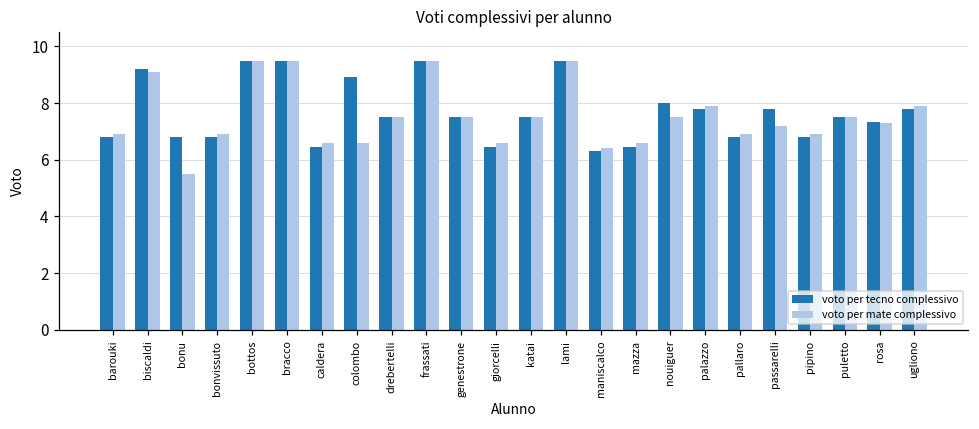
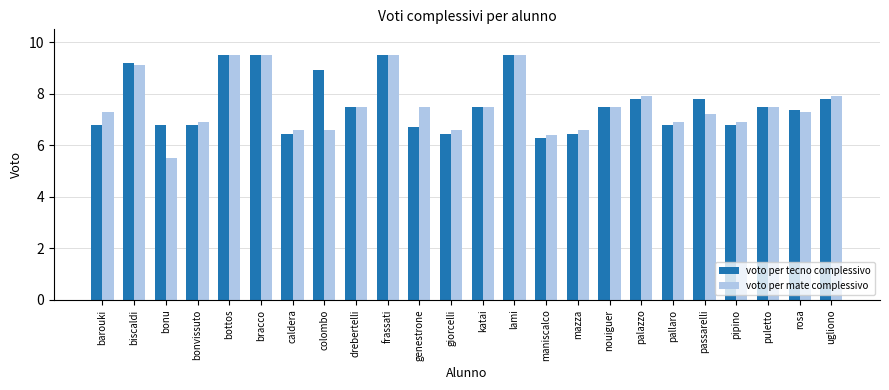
voto per mate complessivo, barouki: 6.9 -> 7.3
voto per tecno complessivo, genestrone: 7.5 -> 6.7
voto per tecno complessivo, nouiguer: 8.0 -> 7.5
